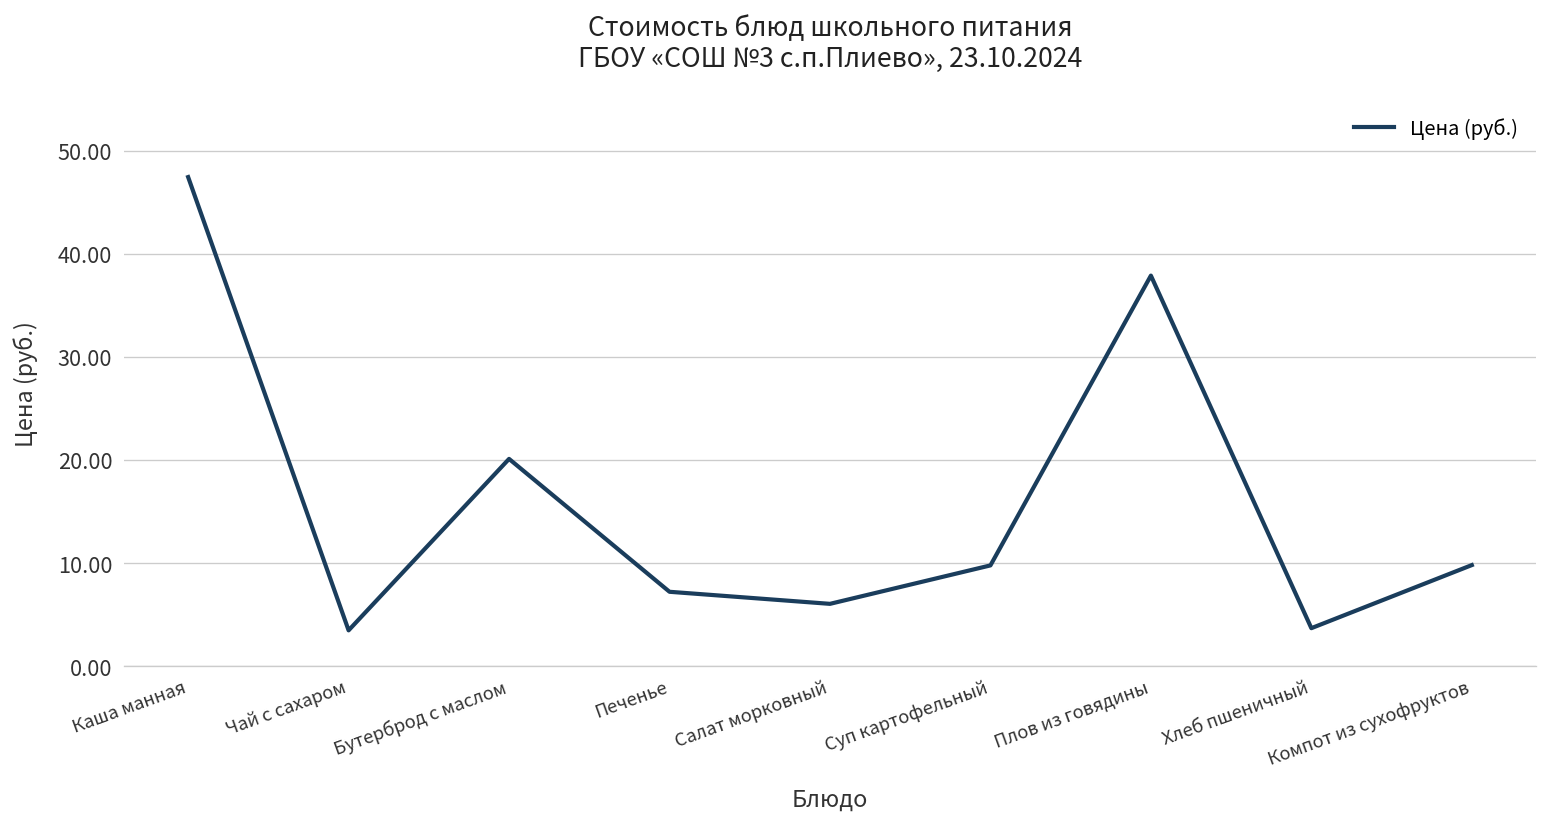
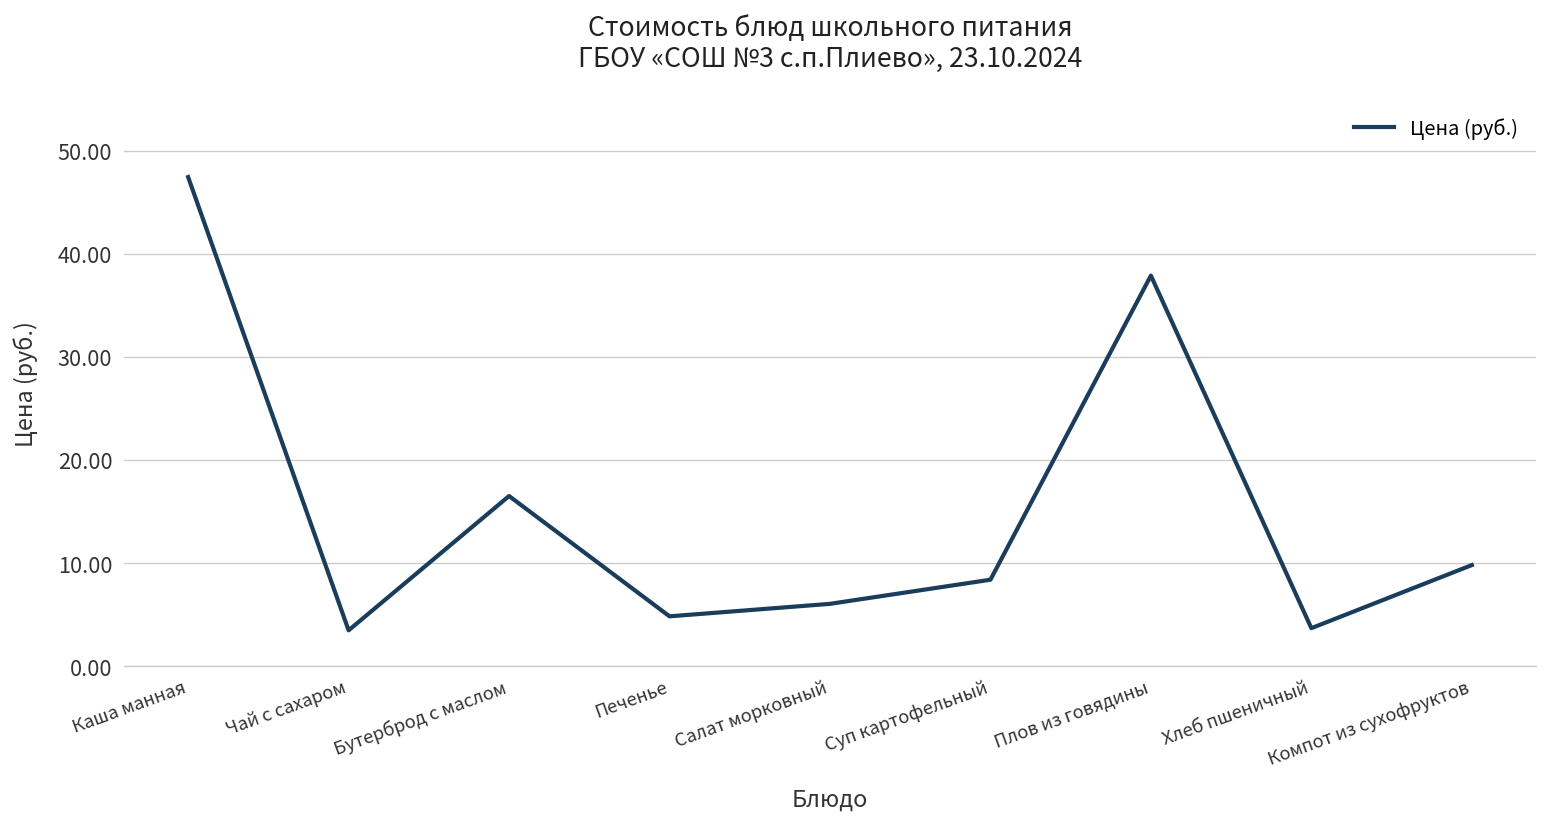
Бутерброд с маслом: 20 -> 17
Печенье: 7 -> 5
Суп картофельный: 10 -> 8
